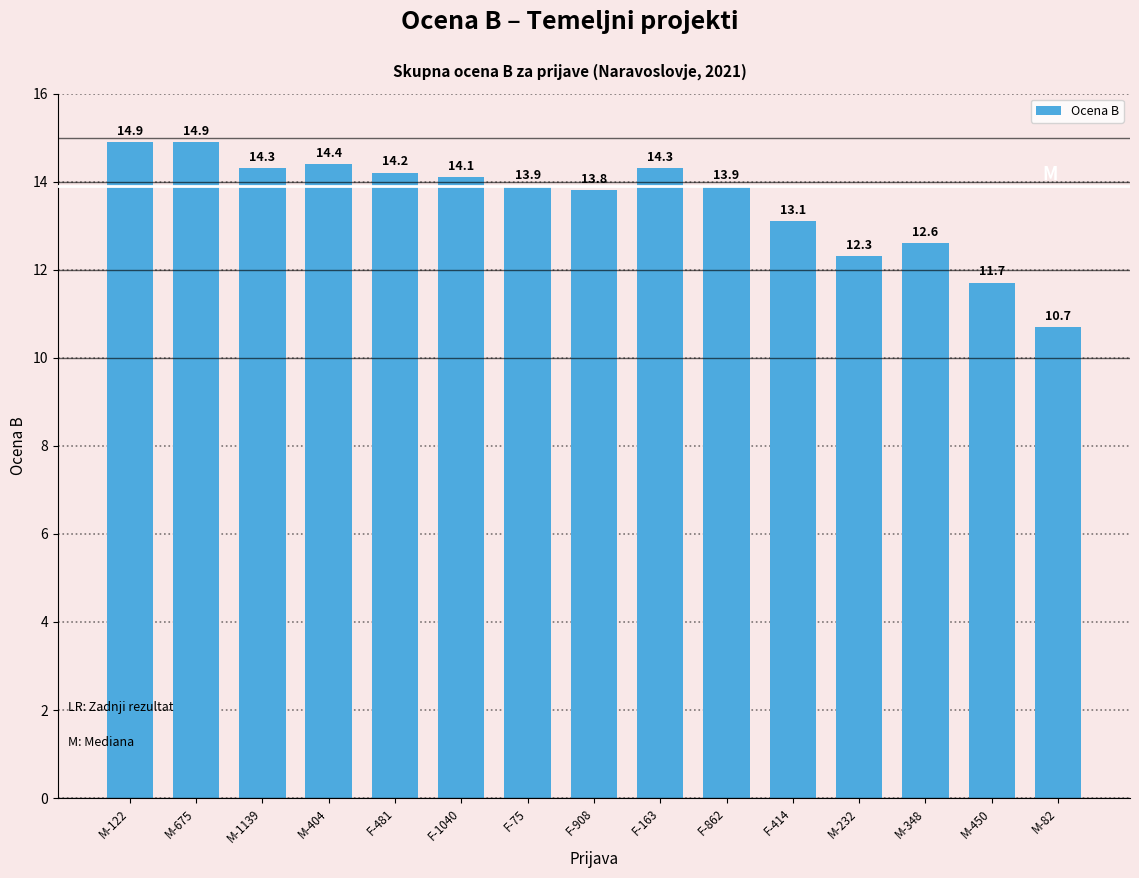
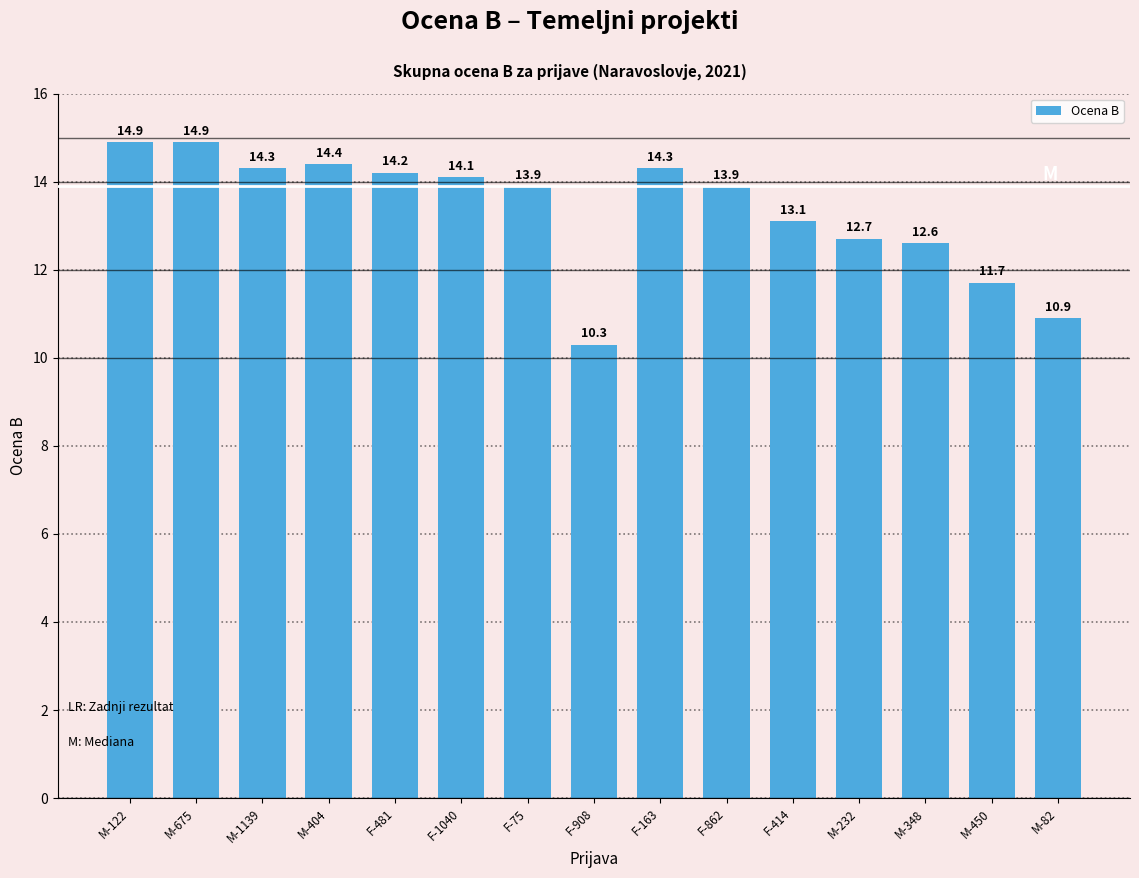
F-908: 13.8 -> 10.3
M-232: 12.3 -> 12.7
M-82: 10.7 -> 10.9
